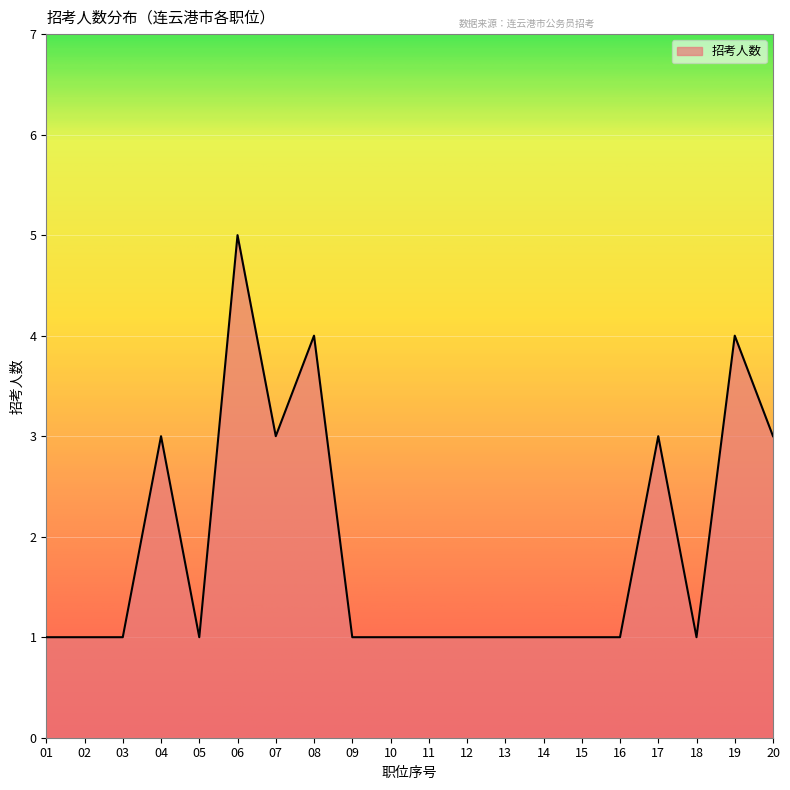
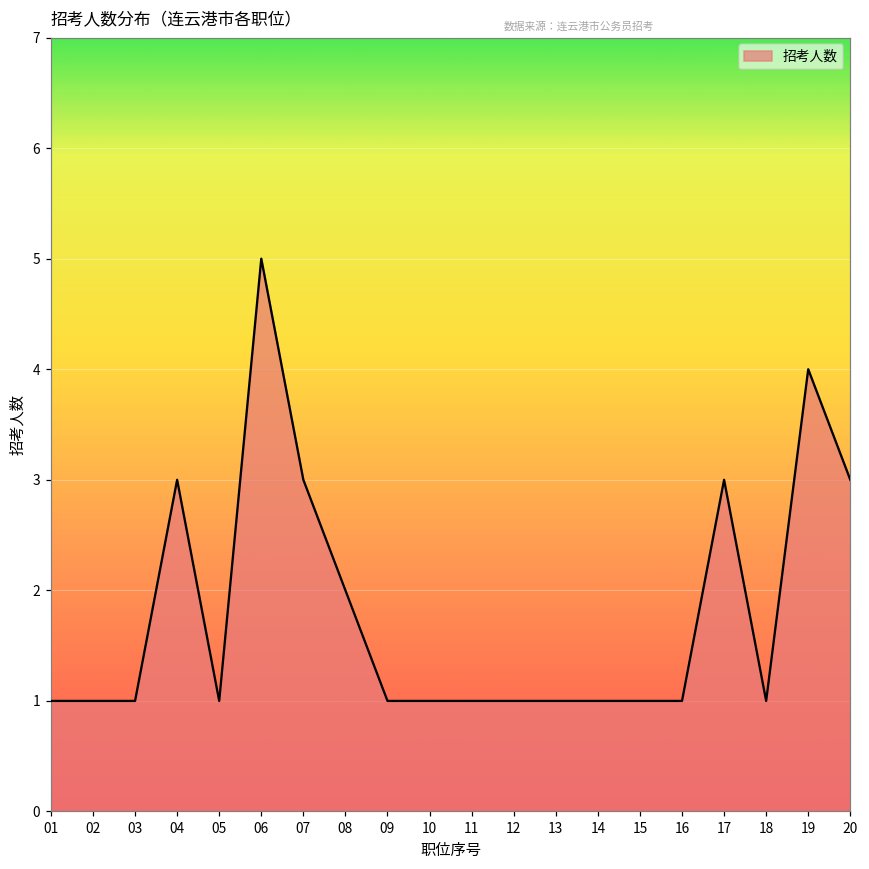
08: 4 -> 2
